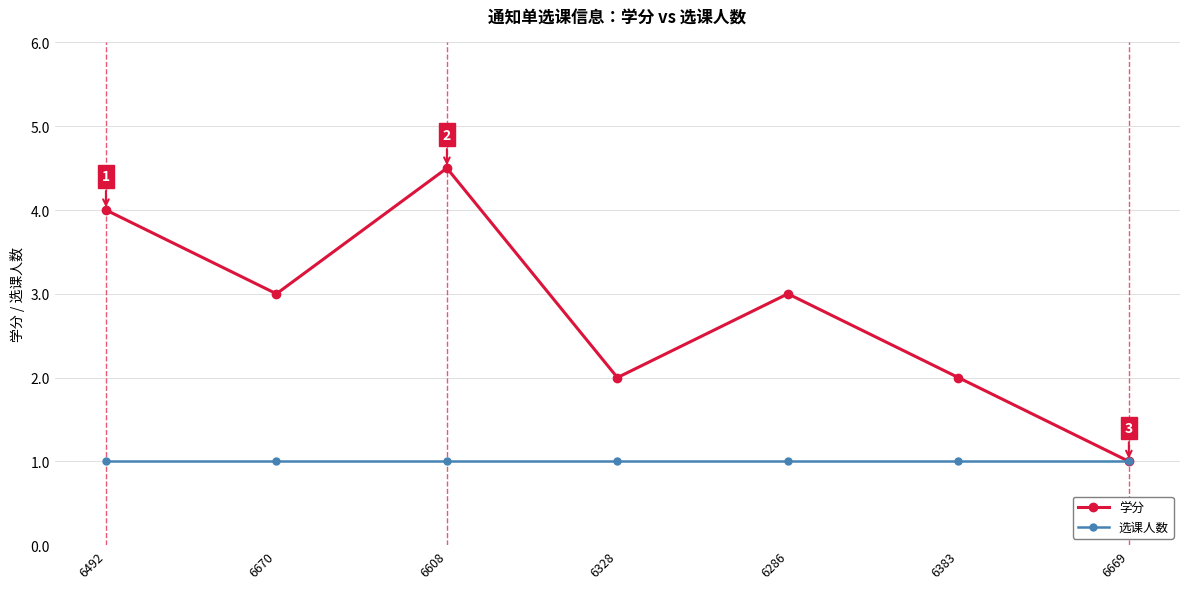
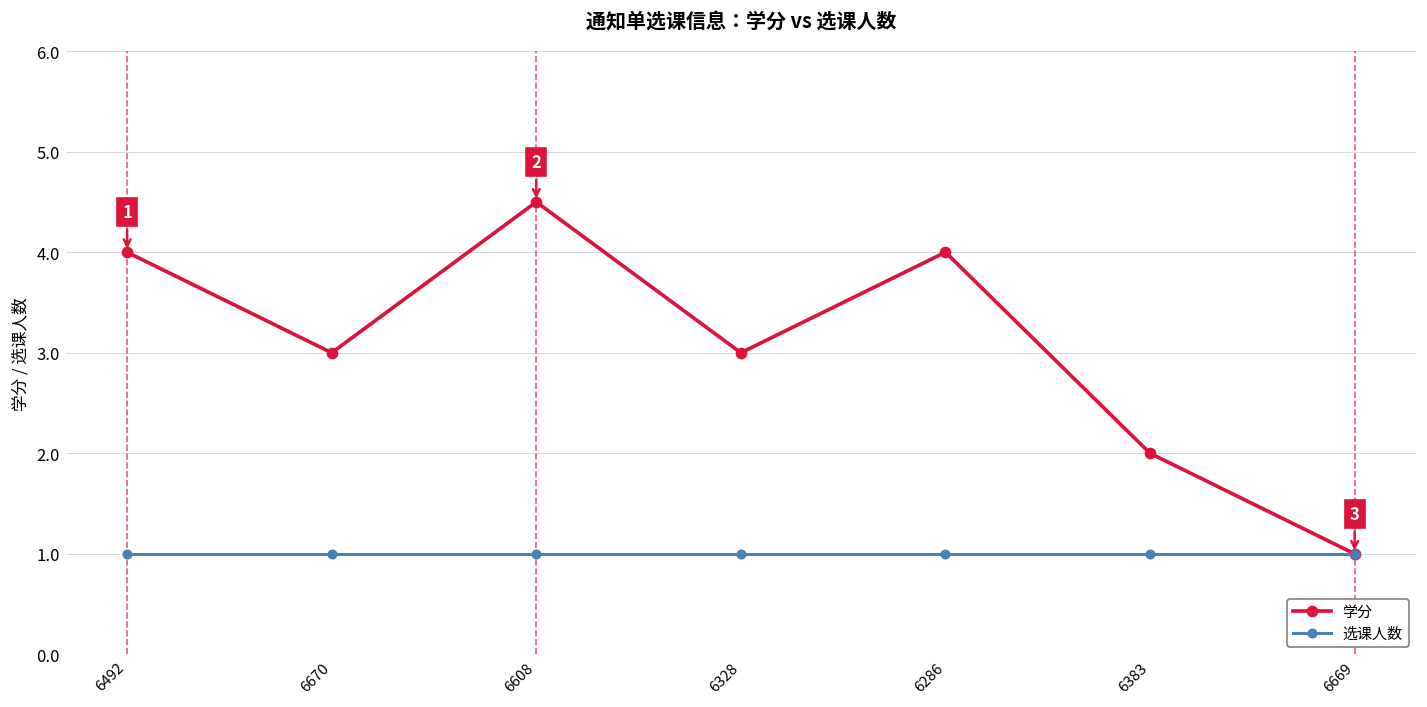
学分, 6328: 2 -> 3
学分, 6286: 3 -> 4
